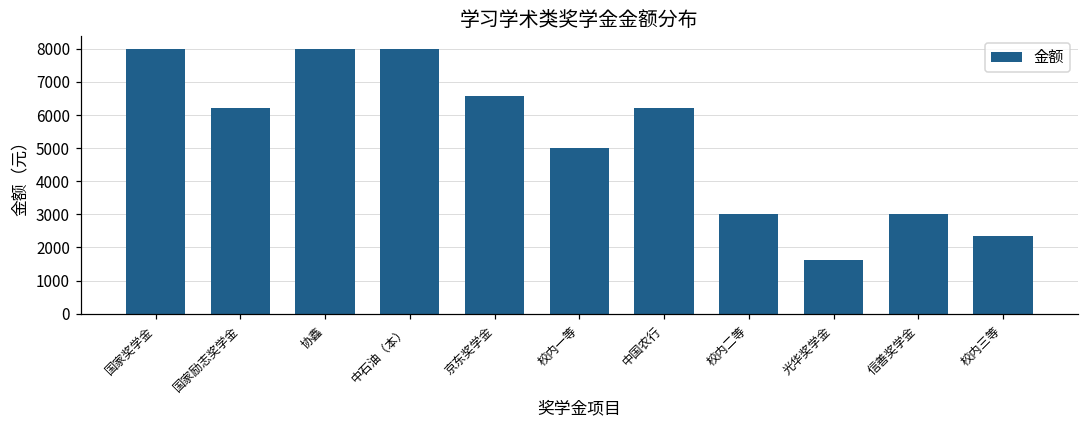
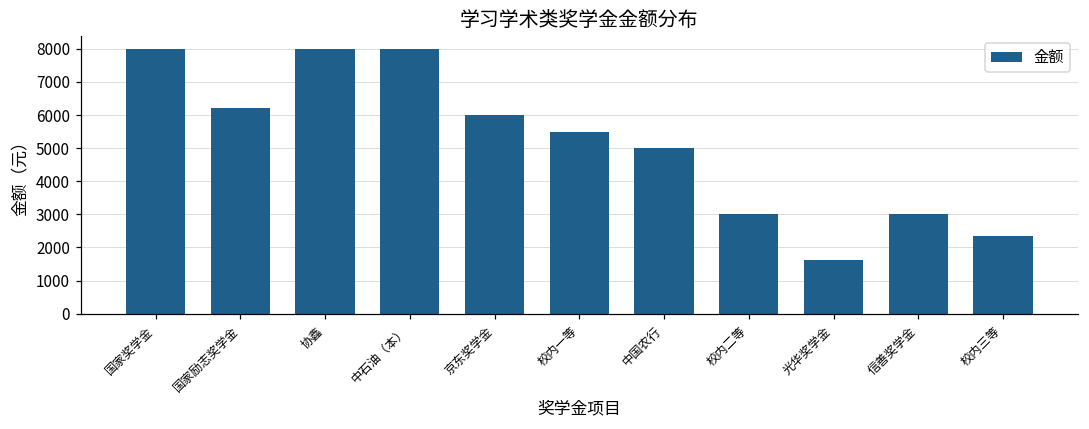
京东奖学金: 6600 -> 6000
校内一等: 5000 -> 5500
中国农行: 6200 -> 5000
